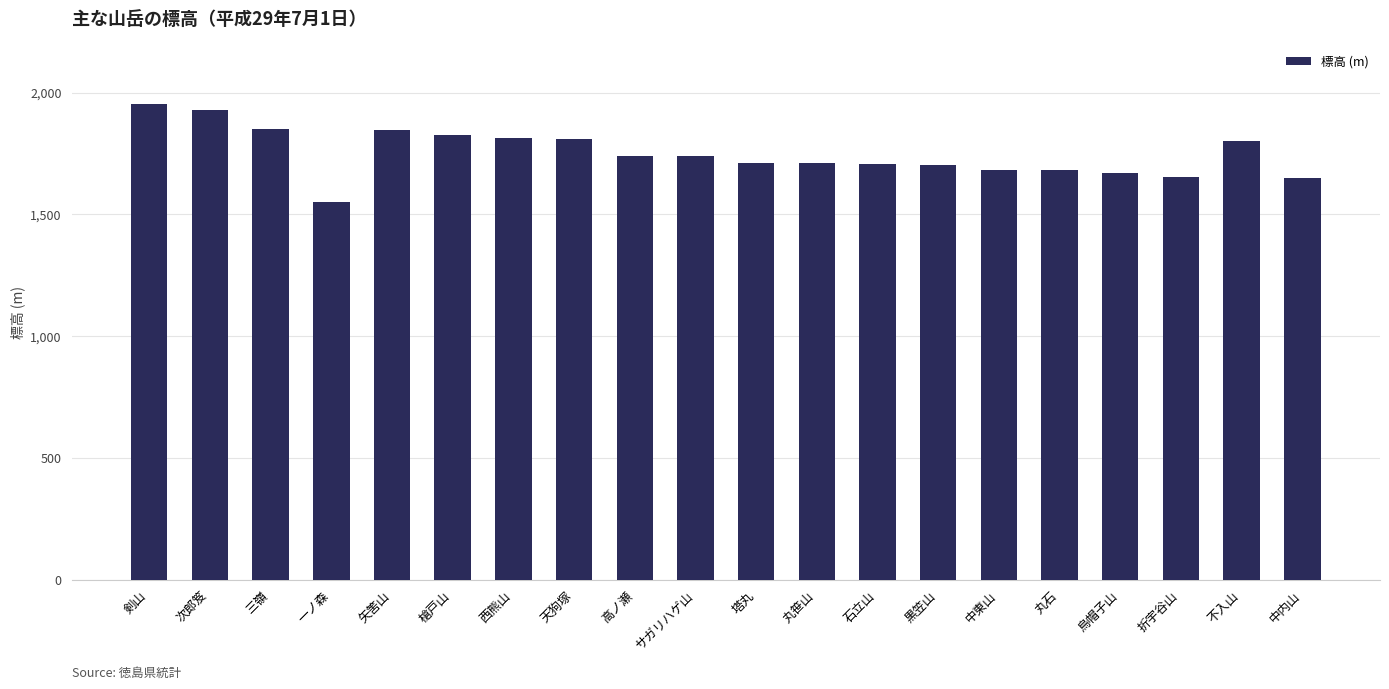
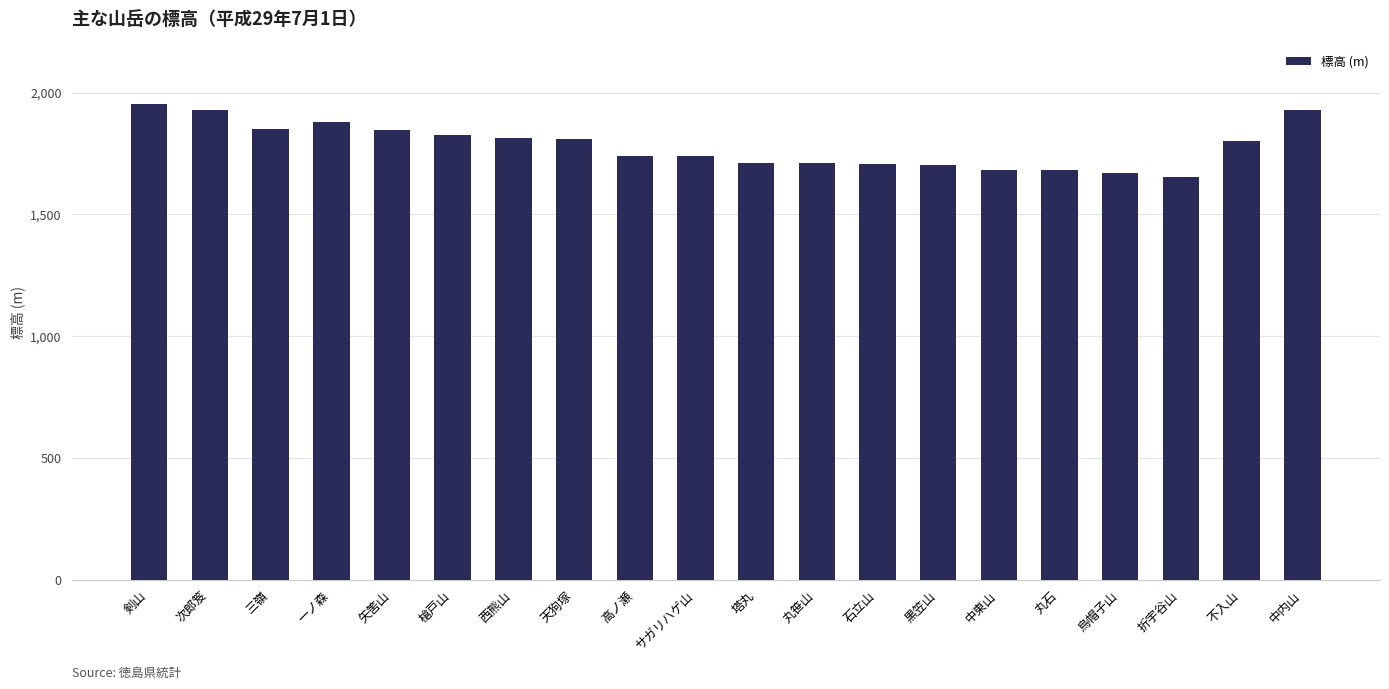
一ノ森: 1,550 -> 1,880
中内山: 1,650 -> 1,930
